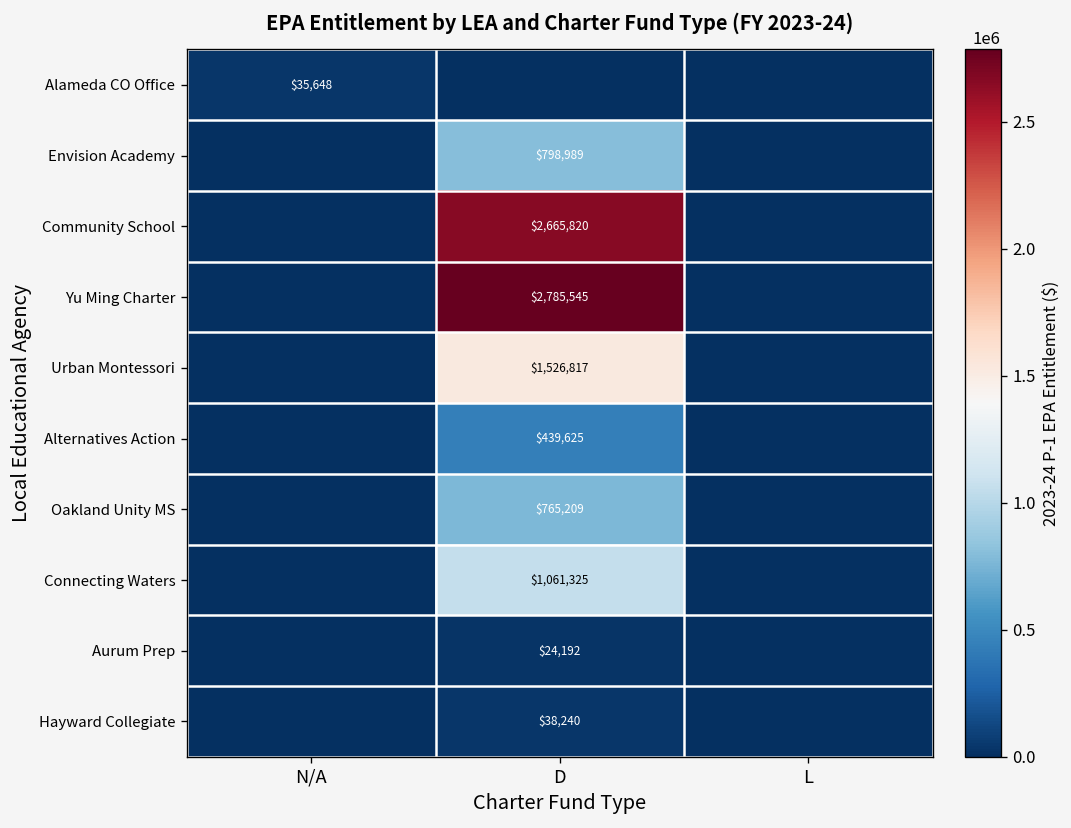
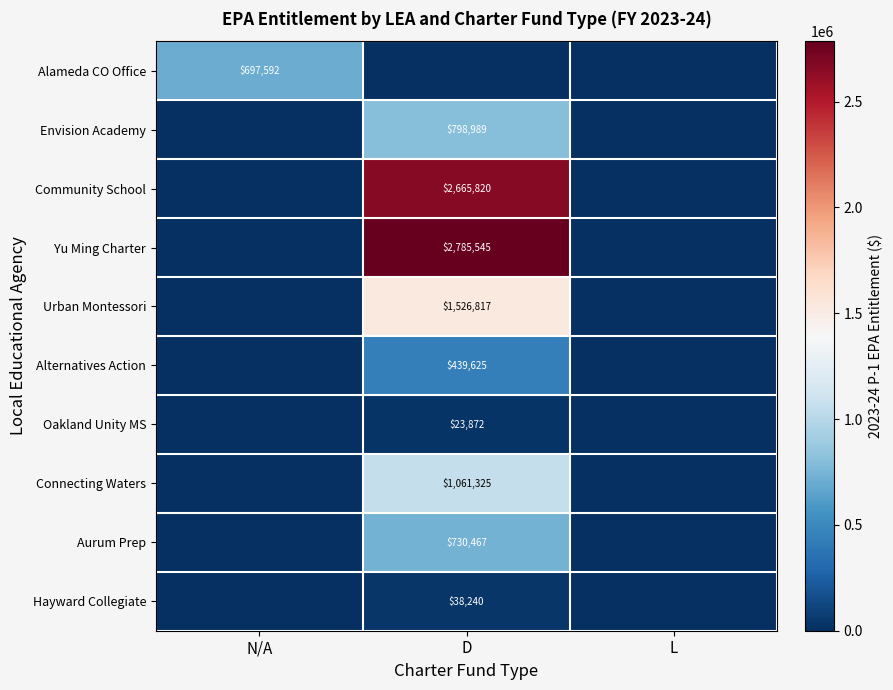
Alameda CO Office, N/A: $35,648 -> $697,592
Oakland Unity MS, D: $765,209 -> $23,872
Aurum Prep, D: $24,192 -> $730,467
